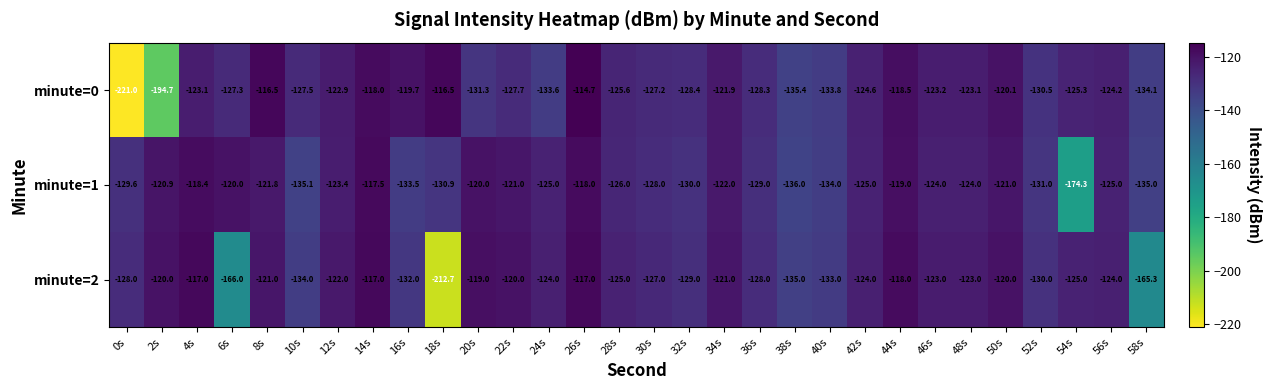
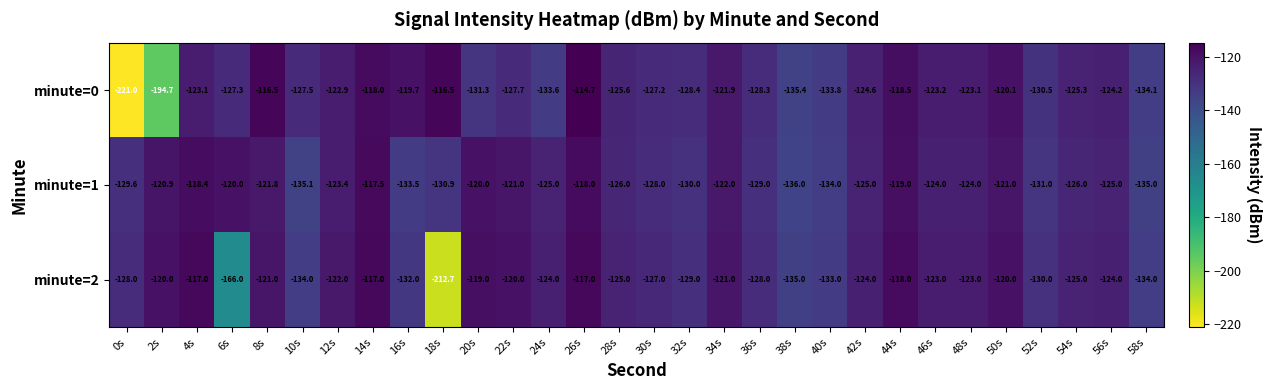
minute=1, 54s: -174.3 -> -126.0
minute=2, 58s: -165.3 -> -134.0
